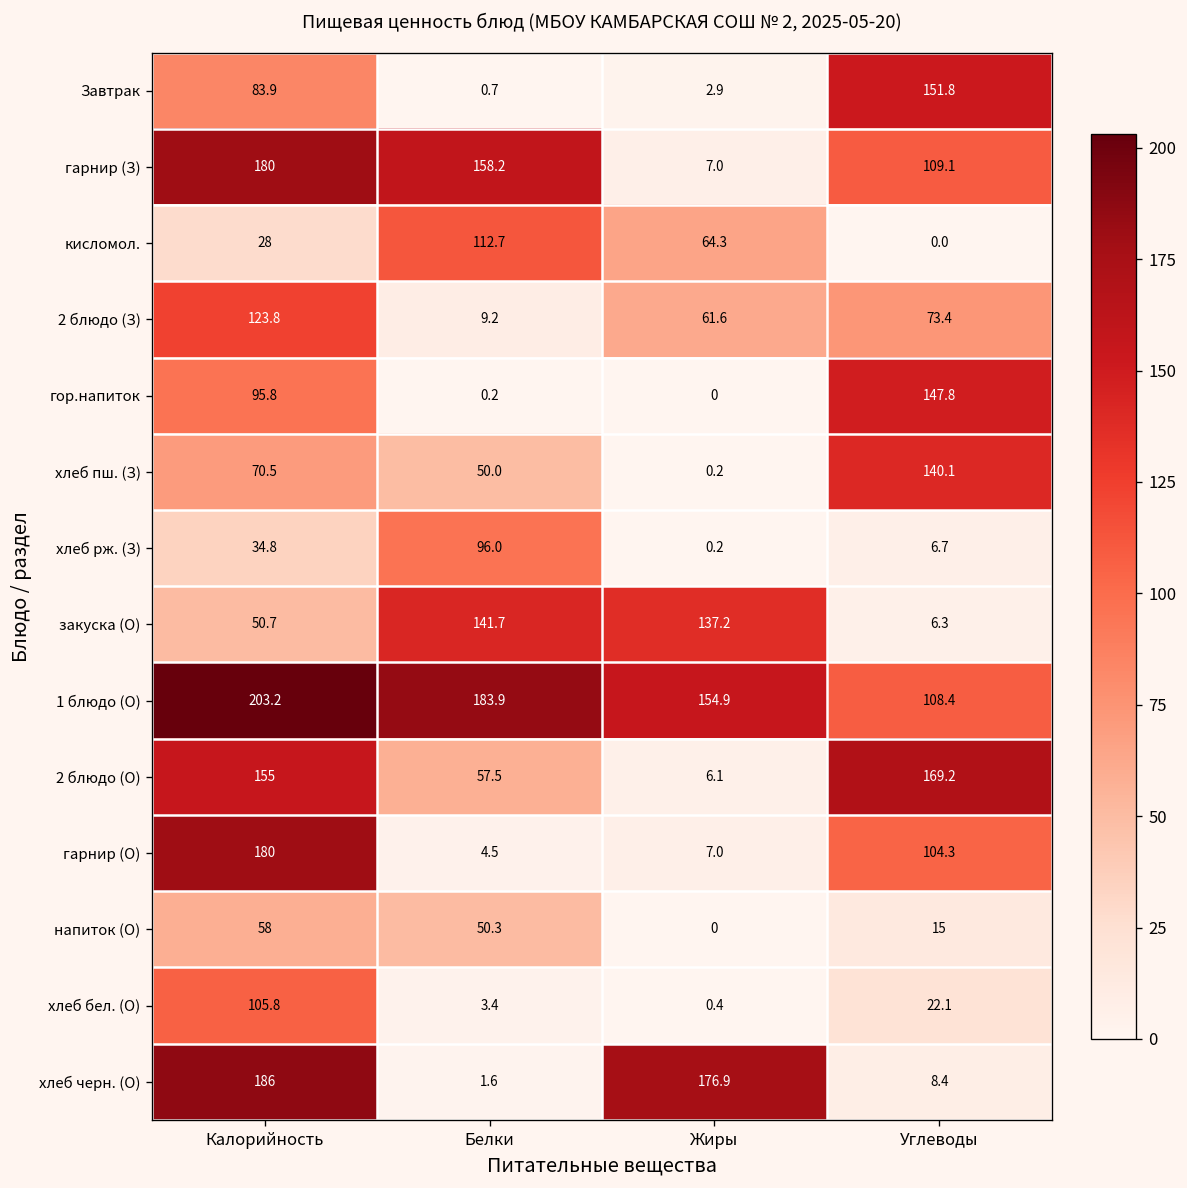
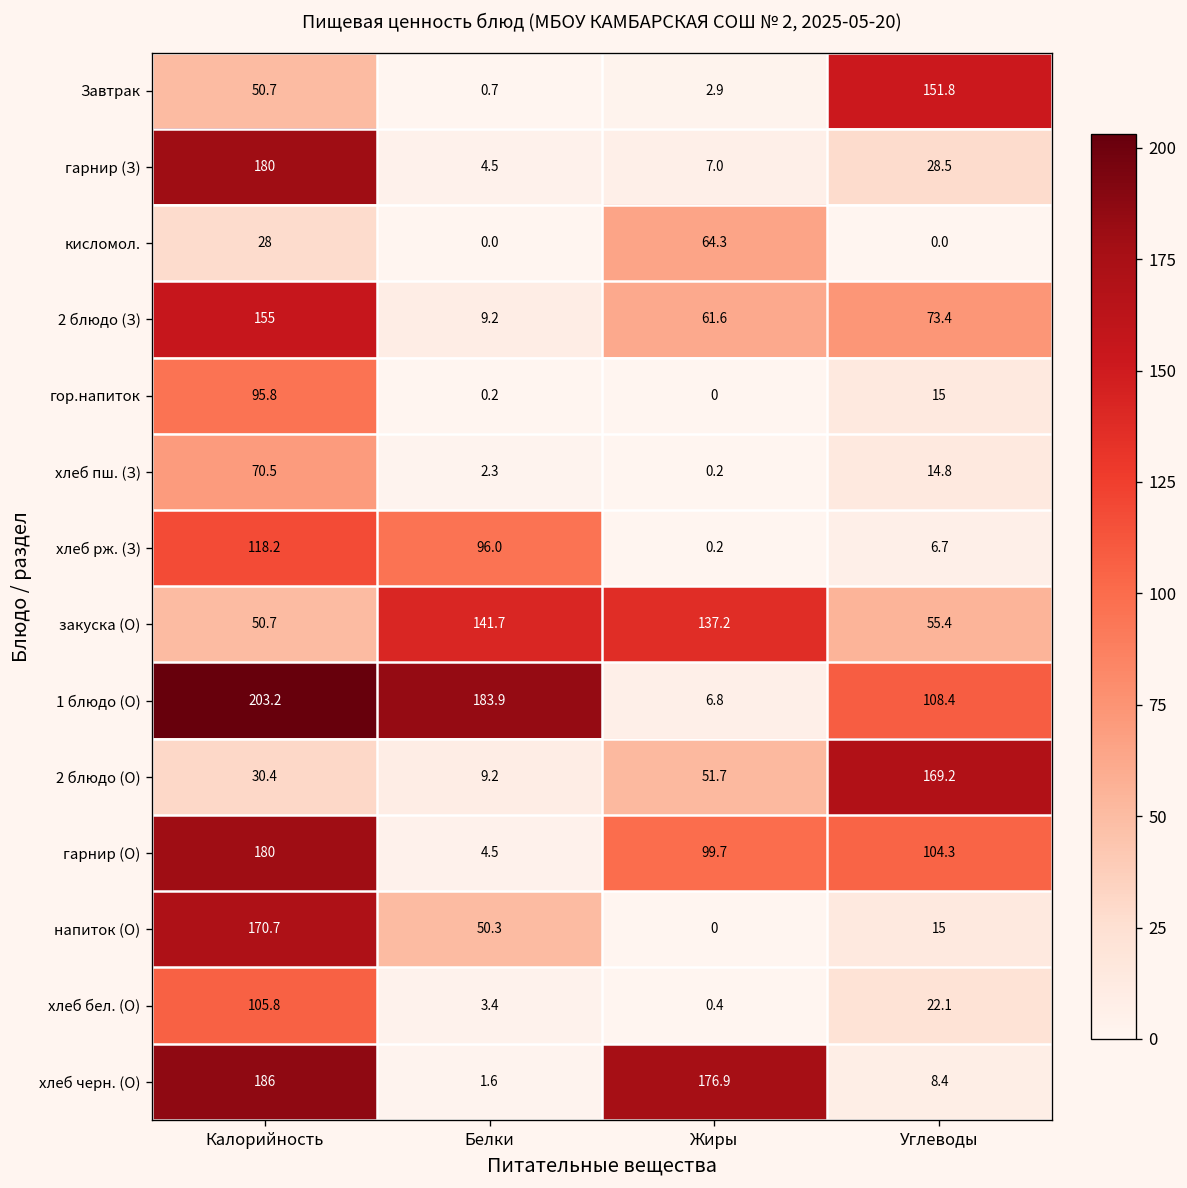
Завтрак, Калорийность: 83.9 -> 50.7
гарнир (З), Белки: 158.2 -> 4.5
гарнир (З), Углеводы: 109.1 -> 28.5
кисломол., Белки: 112.7 -> 0.0
2 блюдо (З), Калорийность: 123.8 -> 155
гор.напиток, Углеводы: 147.8 -> 15
хлеб пш. (З), Белки: 50.0 -> 2.3
хлеб пш. (З), Углеводы: 140.1 -> 14.8
хлеб рж. (З), Калорийность: 34.8 -> 118.2
закуска (О), Углеводы: 6.3 -> 55.4
1 блюдо (О), Жиры: 154.9 -> 6.8
2 блюдо (О), Калорийность: 155 -> 30.4
2 блюдо (О), Белки: 57.5 -> 9.2
2 блюдо (О), Жиры: 6.1 -> 51.7
гарнир (О), Жиры: 7.0 -> 99.7
напиток (О), Калорийность: 58 -> 170.7
